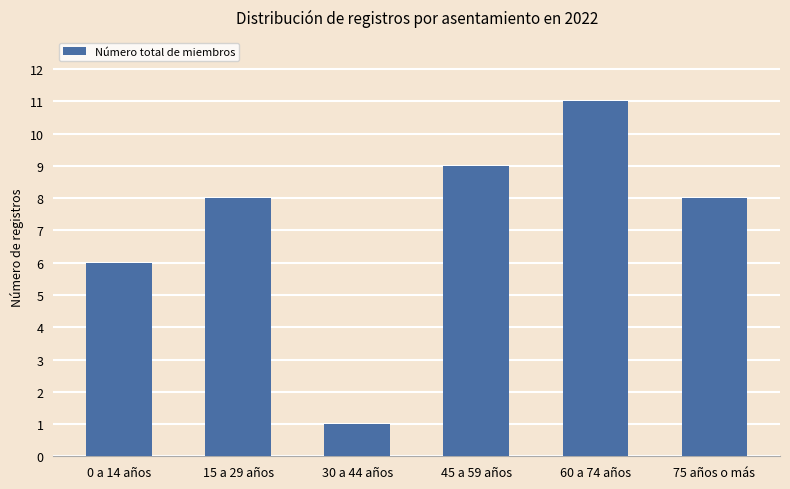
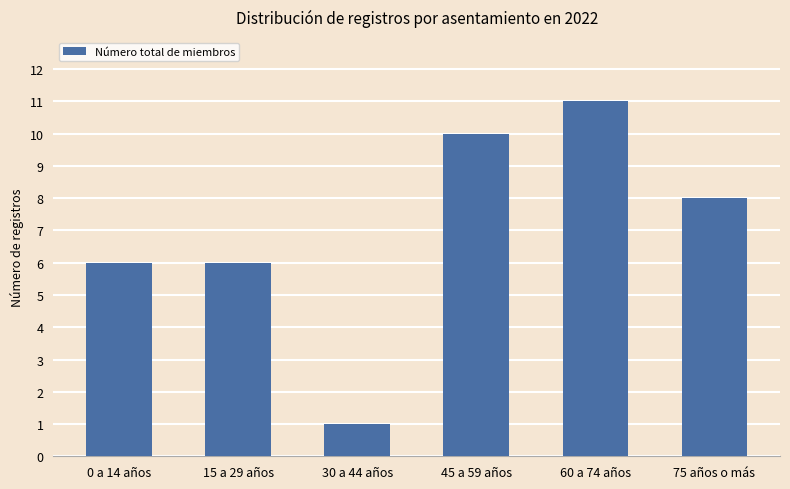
15 a 29 años: 8 -> 6
45 a 59 años: 9 -> 10
